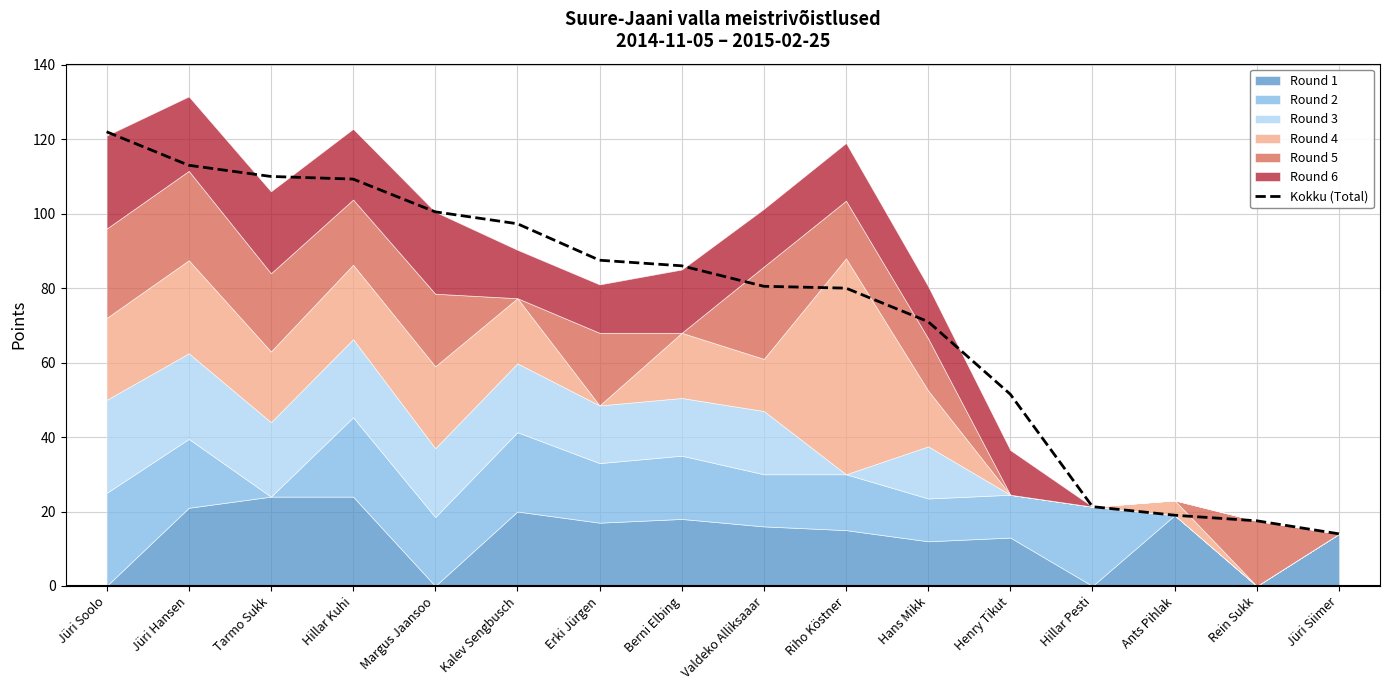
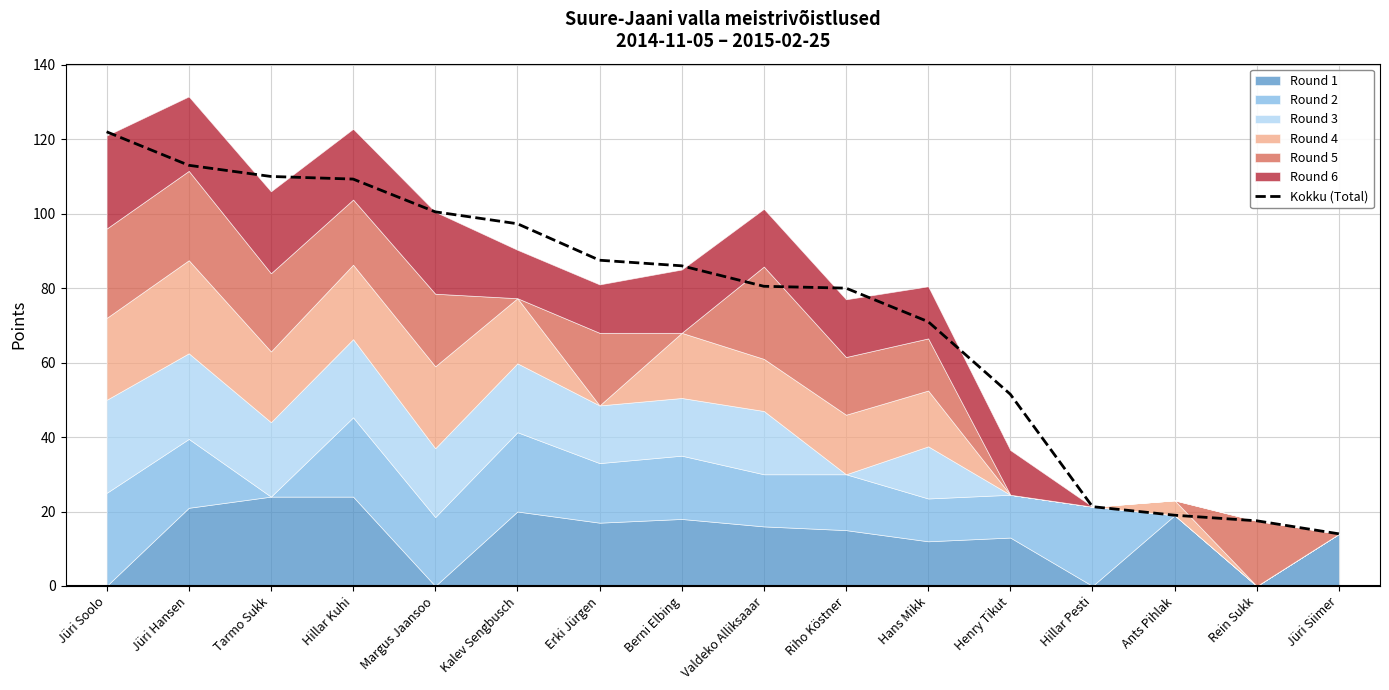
Round 4, Riho Köstner: 58 -> 16
